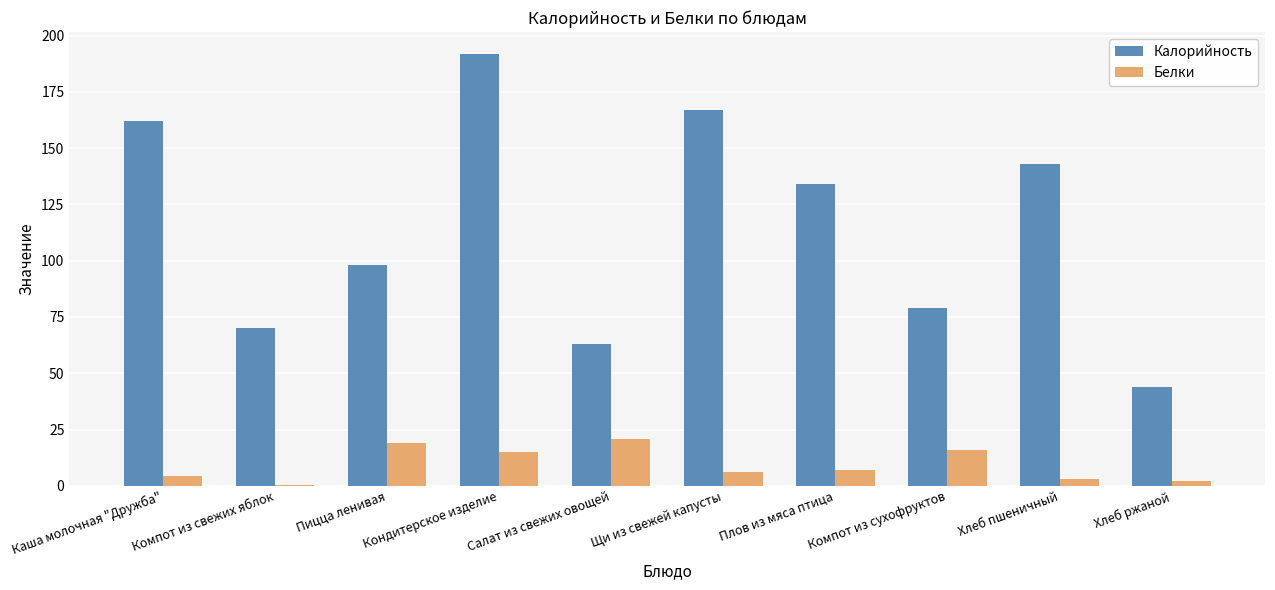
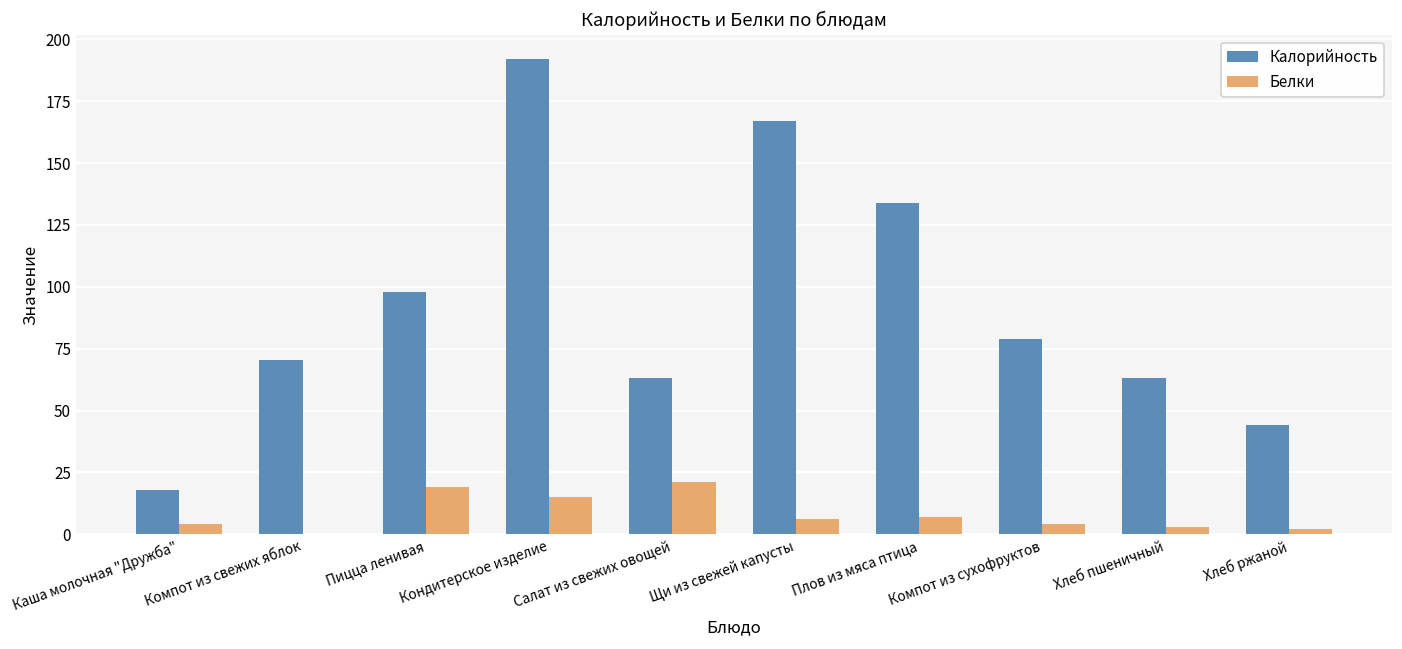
Калорийность, Каша молочная "Дружба": 162 -> 18
Белки, Компот из сухофруктов: 16 -> 4
Калорийность, Хлеб пшеничный: 143 -> 63
